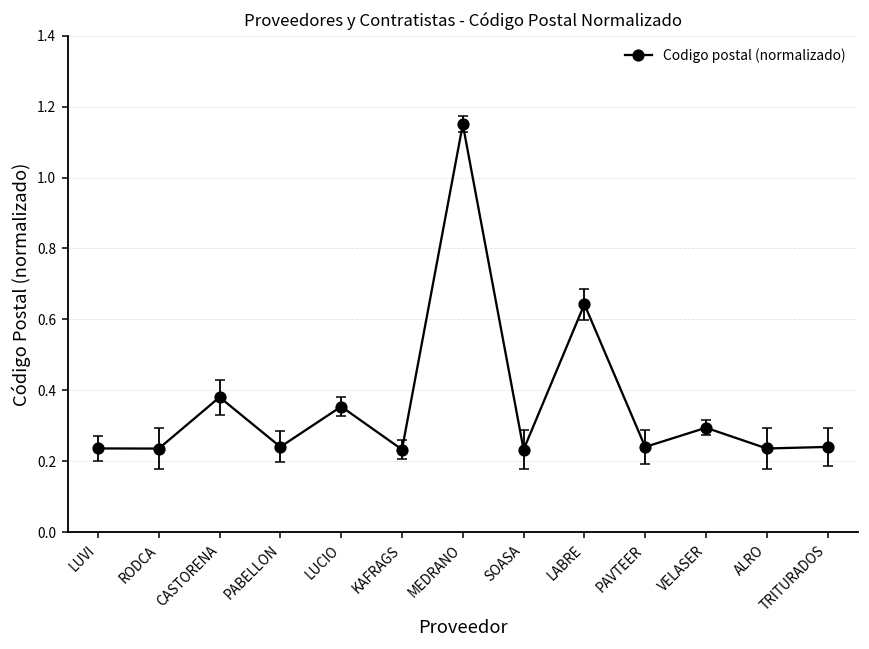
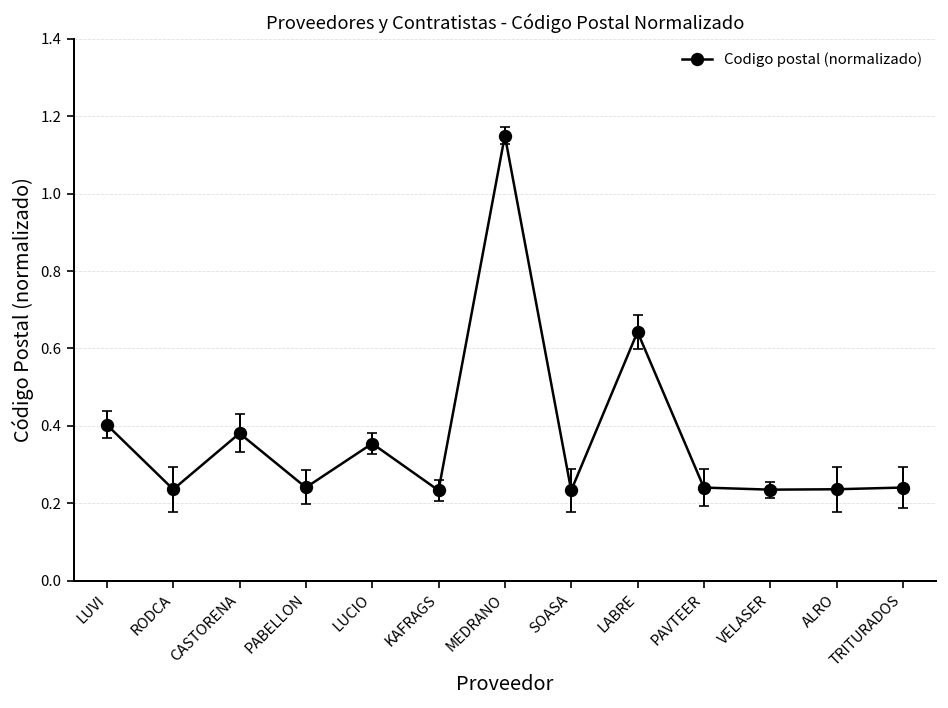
Codigo postal (normalizado), LUVI: 0.24 -> 0.40
Codigo postal (normalizado), VELASER: 0.29 -> 0.24
